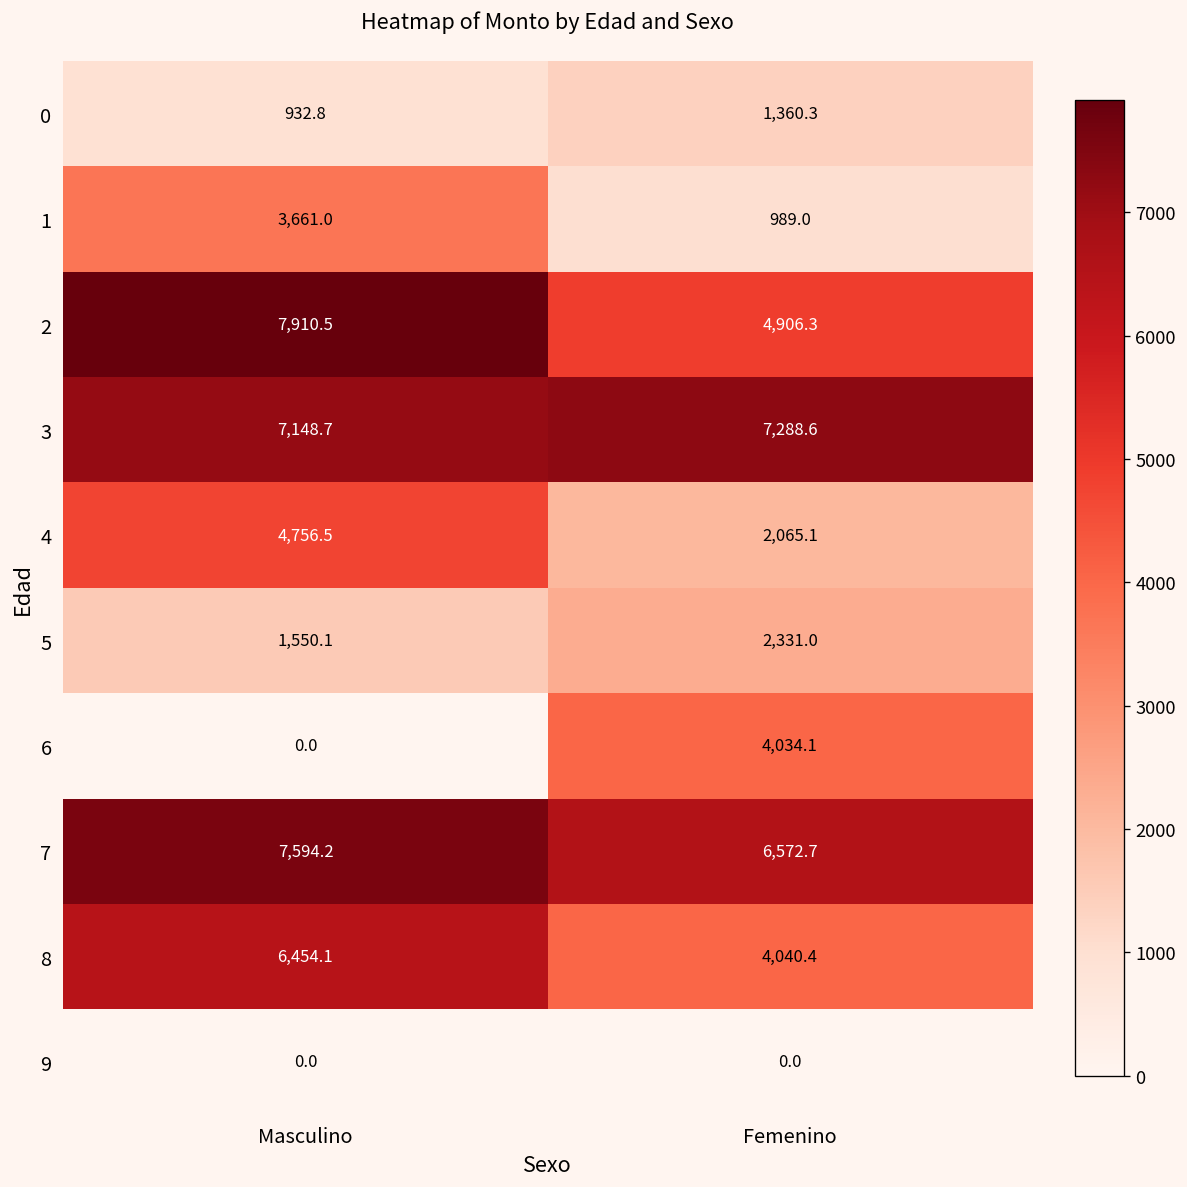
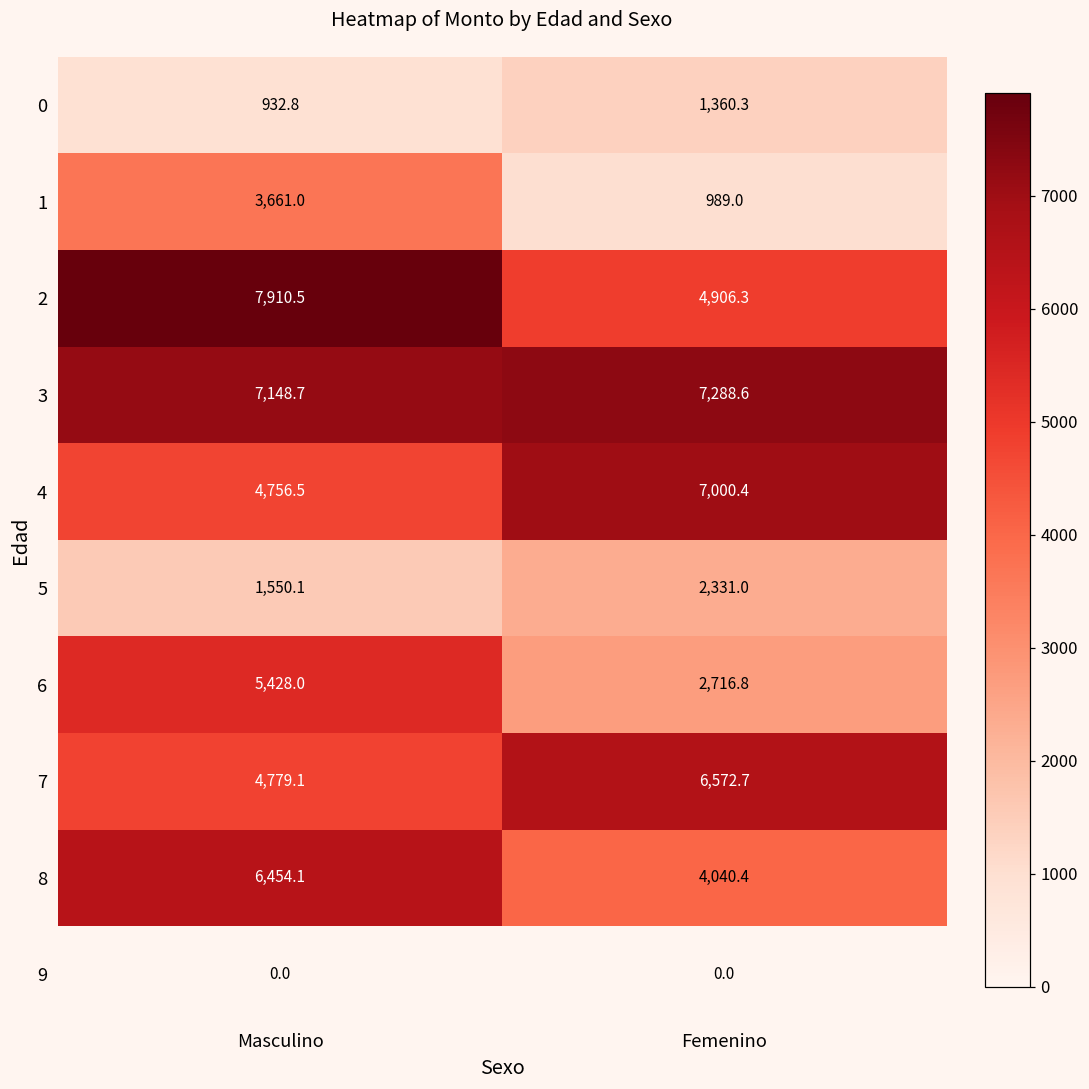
4, Femenino: 2,065.1 -> 7,000.4
6, Masculino: 0.0 -> 5,428.0
6, Femenino: 4,034.1 -> 2,716.8
7, Masculino: 7,594.2 -> 4,779.1
